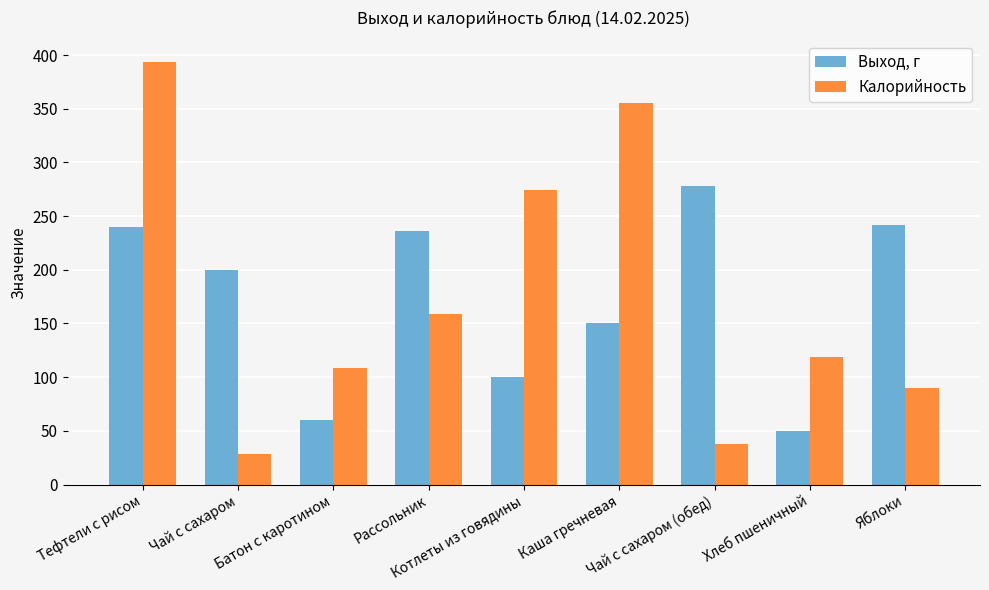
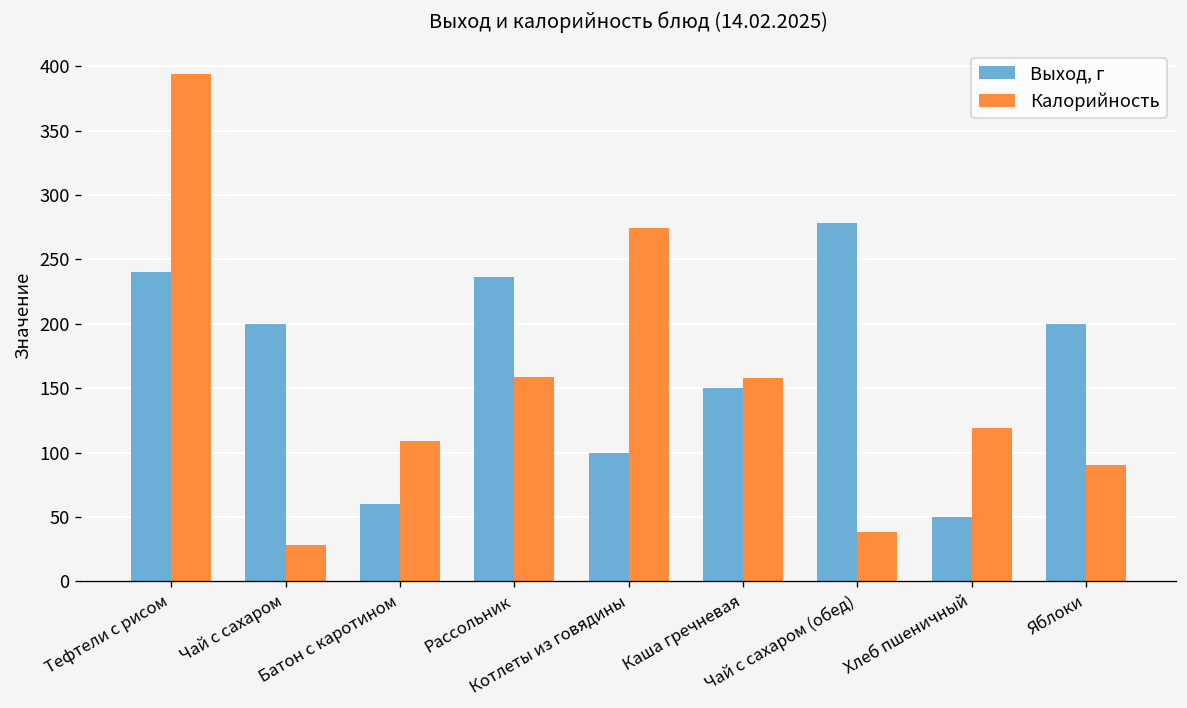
Калорийность, Каша гречневая: 355 -> 158
Выход, г, Яблоки: 242 -> 200
